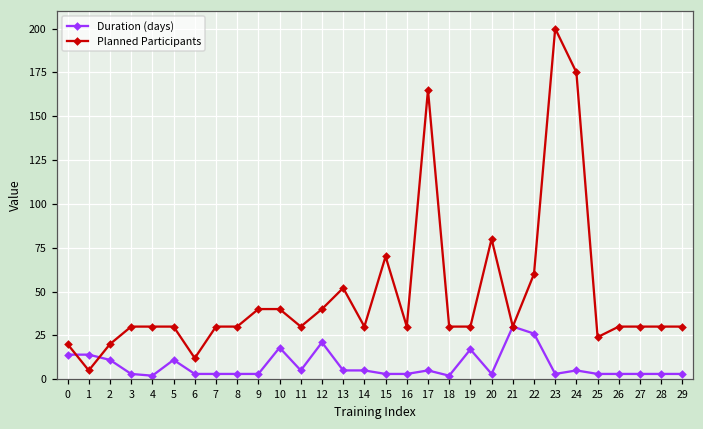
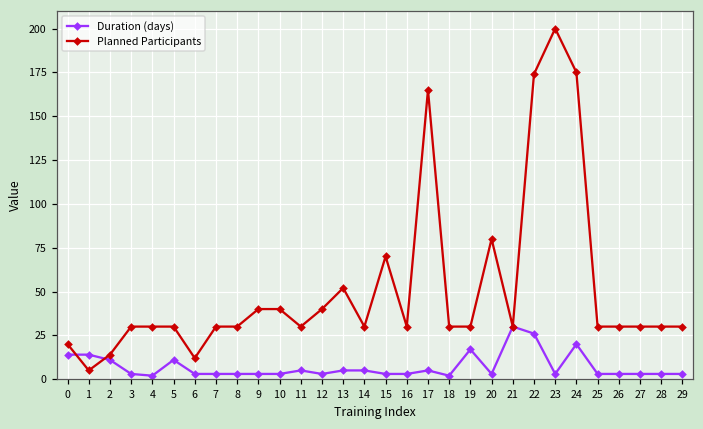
Planned Participants, 2: 20 -> 14
Duration (days), 10: 18 -> 3
Duration (days), 12: 21 -> 3
Planned Participants, 22: 60 -> 174
Duration (days), 24: 5 -> 20
Planned Participants, 25: 24 -> 30
